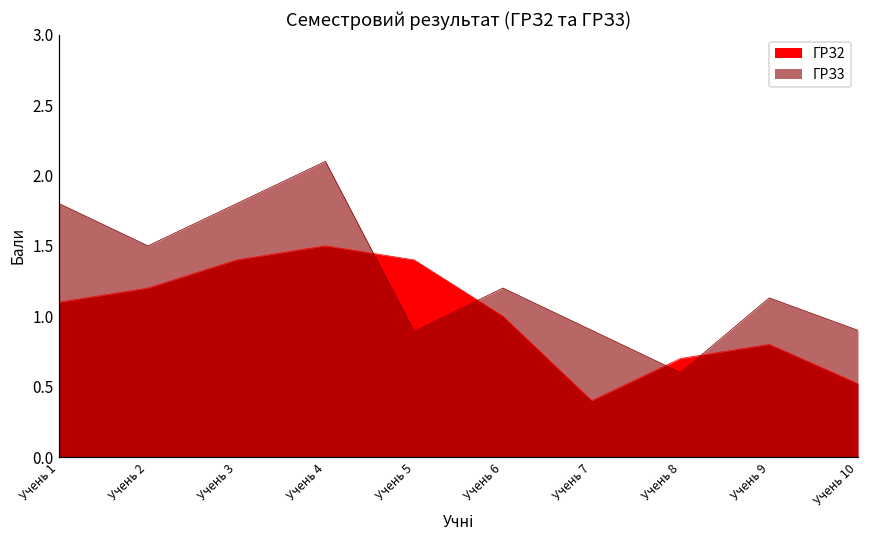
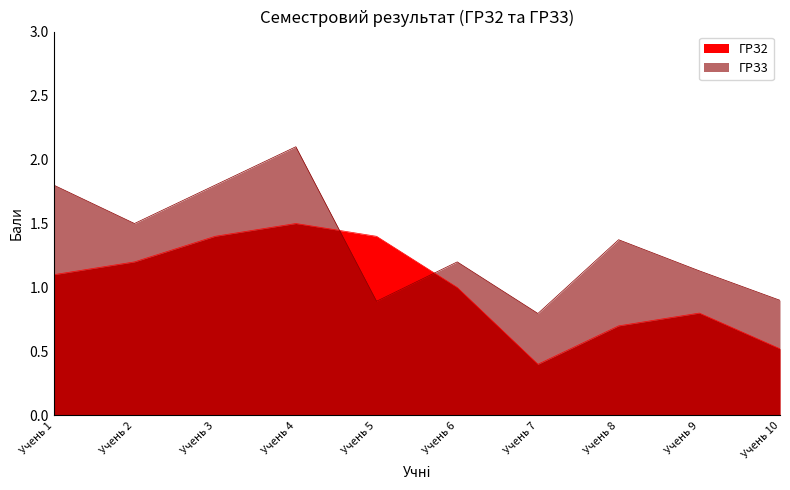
ГРЗ3, Учень 7: 0.90 -> 0.80
ГРЗ3, Учень 8: 0.60 -> 1.37
